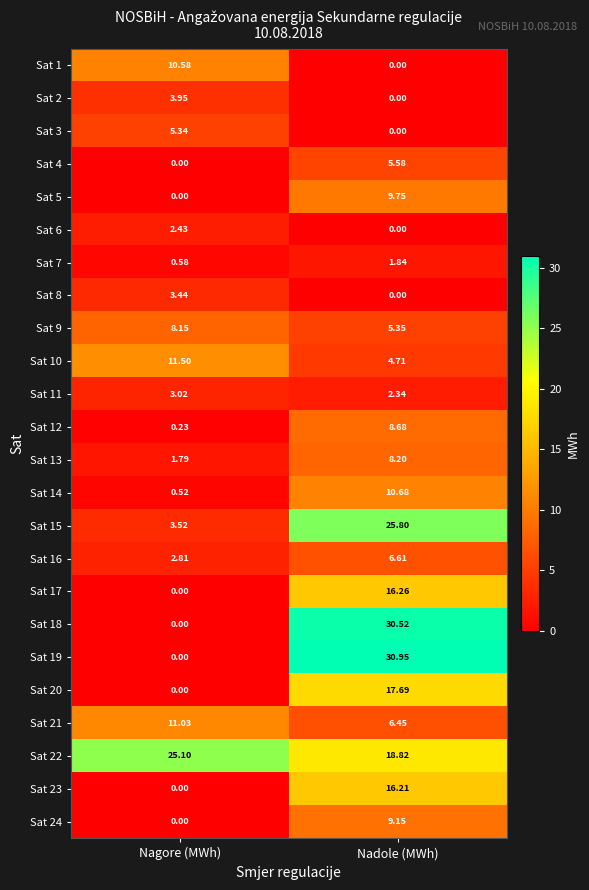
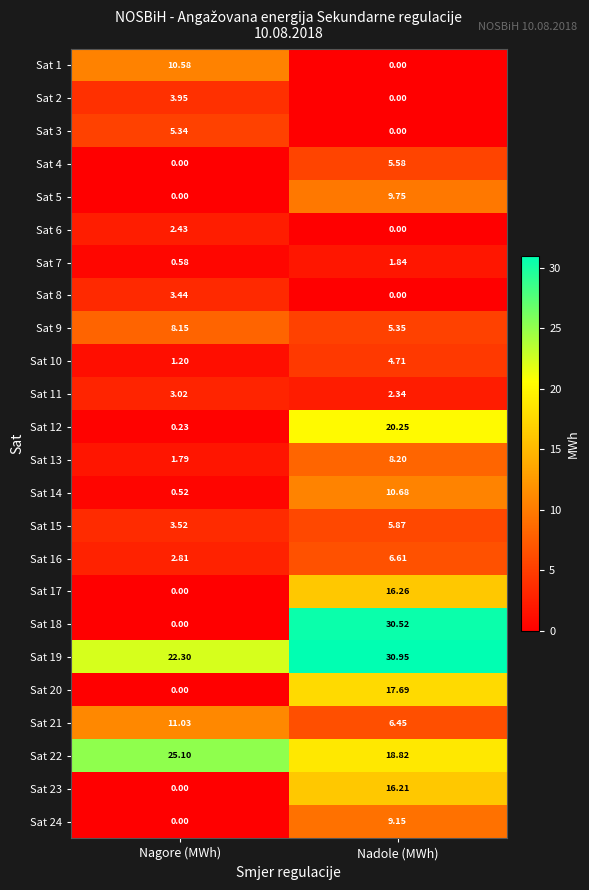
Sat 10, Nagore (MWh): 11.50 -> 1.20
Sat 12, Nadole (MWh): 8.68 -> 20.25
Sat 15, Nadole (MWh): 25.80 -> 5.87
Sat 19, Nagore (MWh): 0.00 -> 22.30
